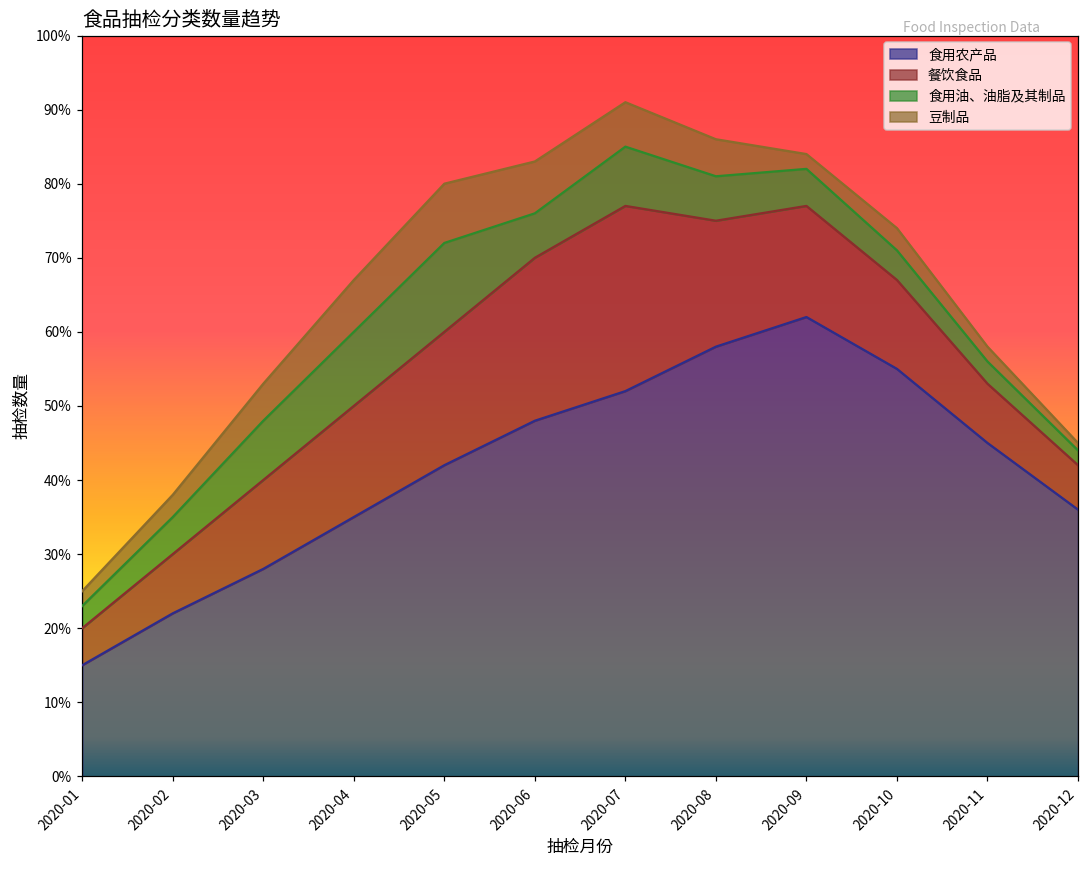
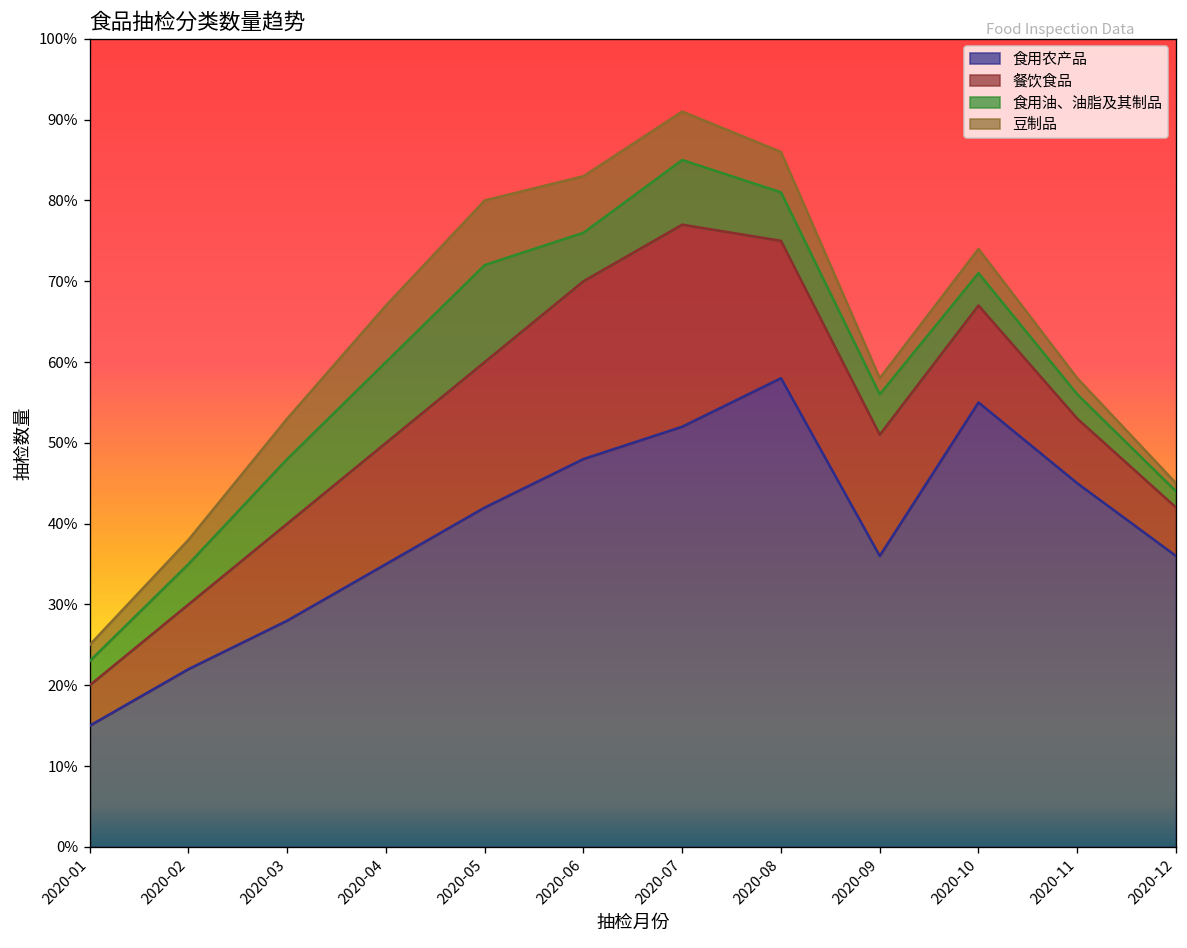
食用农产品, 2020-09: 62% -> 36%
